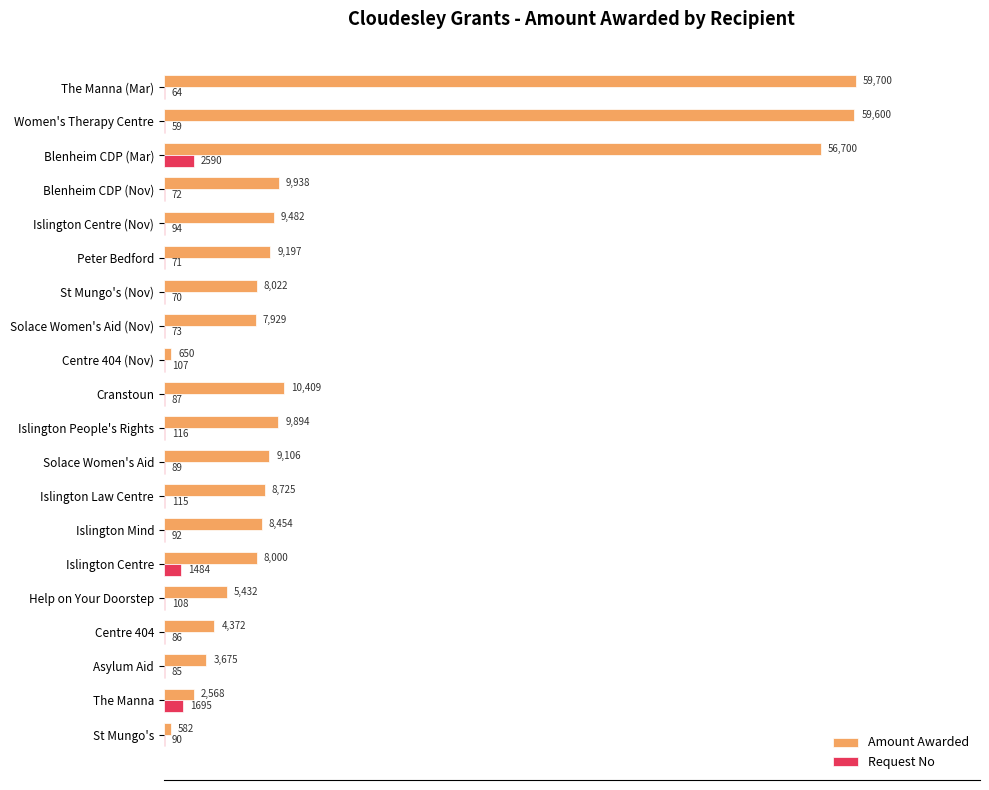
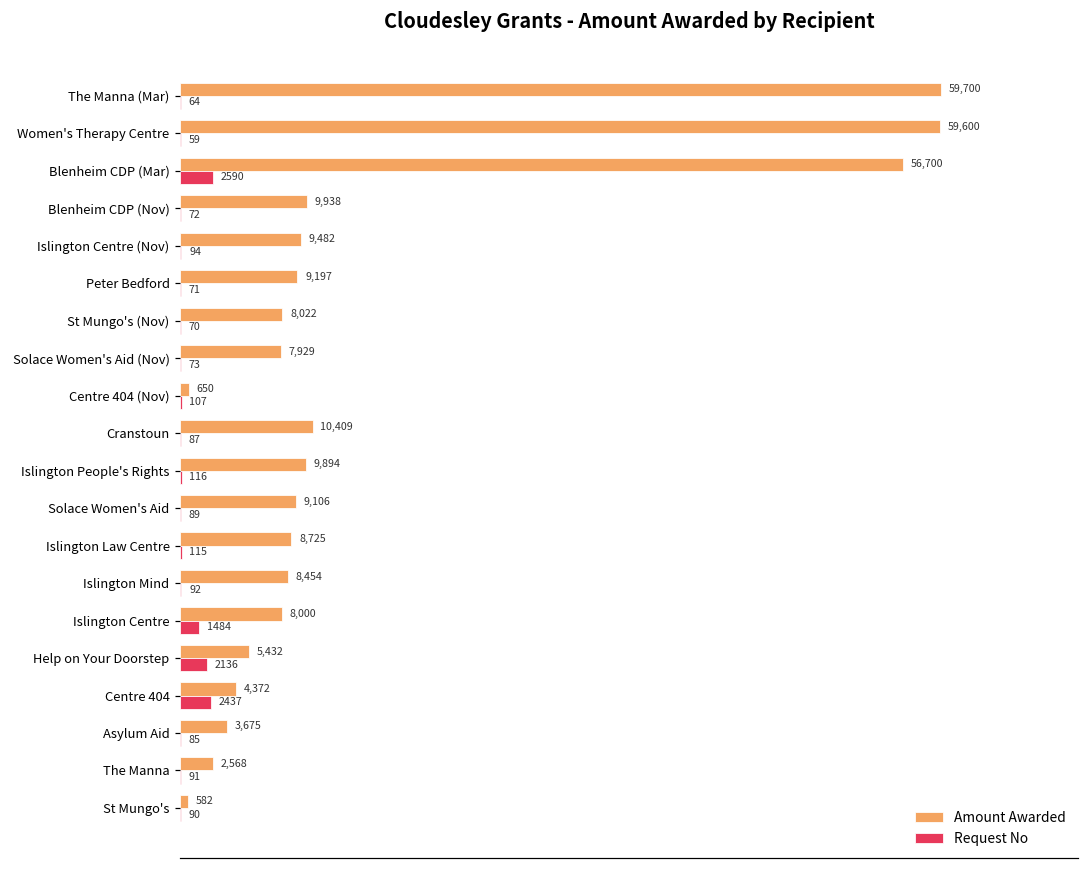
Request No, Help on Your Doorstep: 108 -> 2136
Request No, Centre 404: 86 -> 2437
Request No, The Manna: 1695 -> 91
